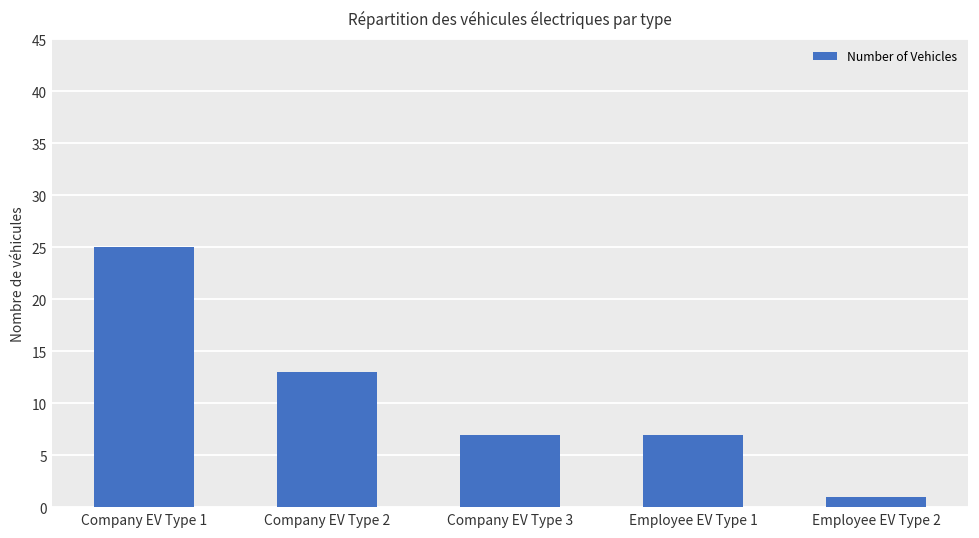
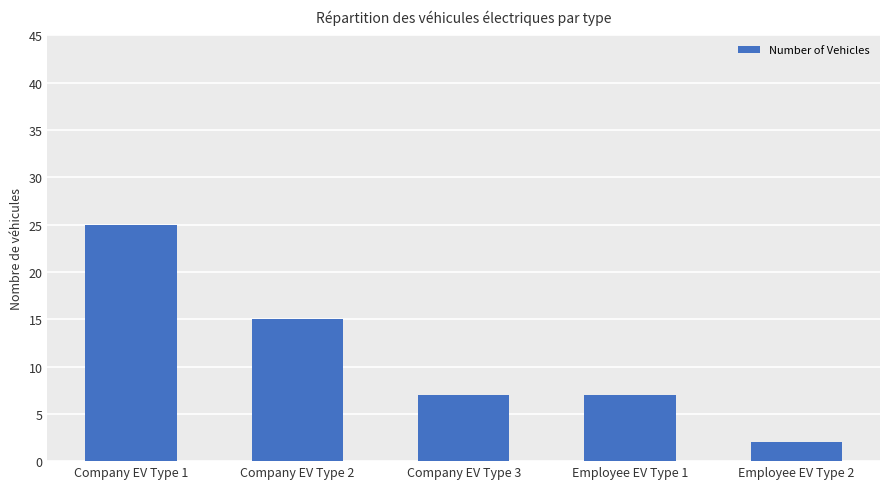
Company EV Type 2: 13 -> 15
Employee EV Type 2: 1 -> 2
